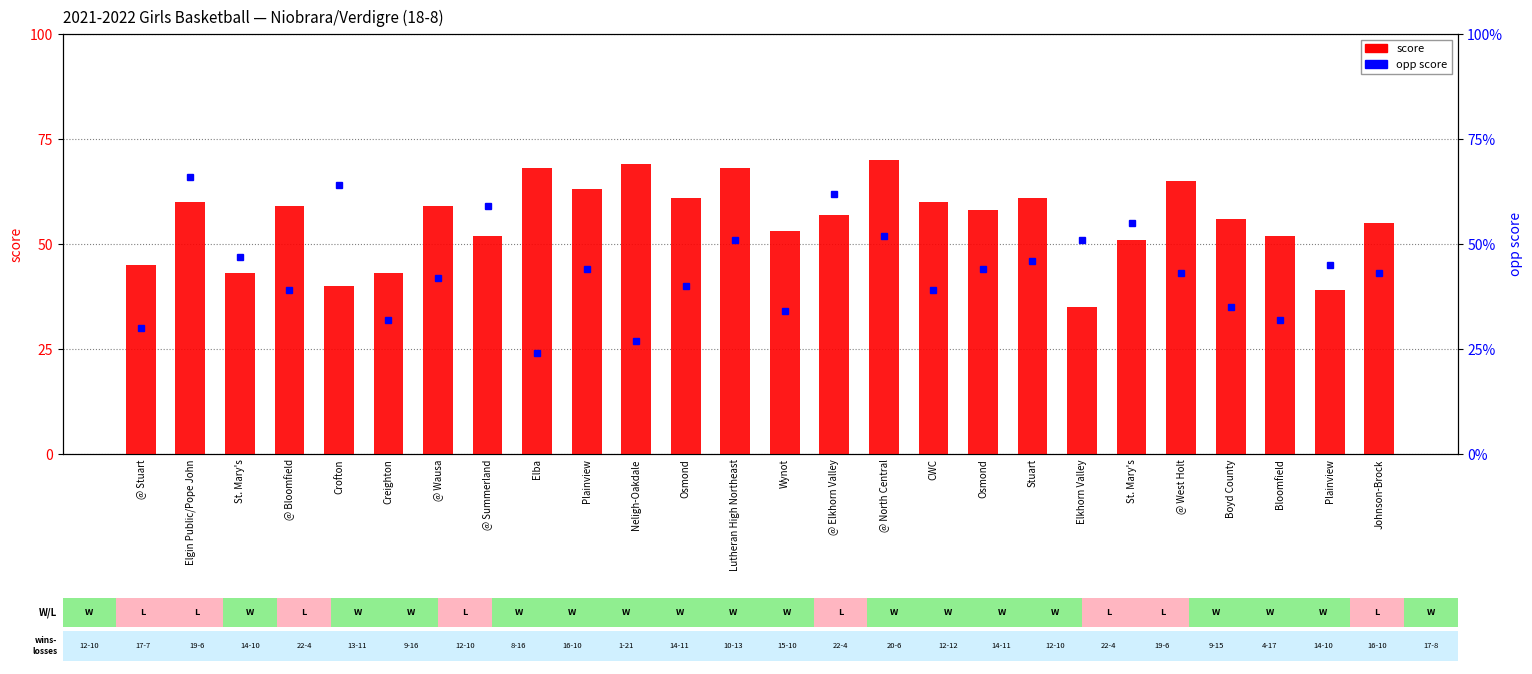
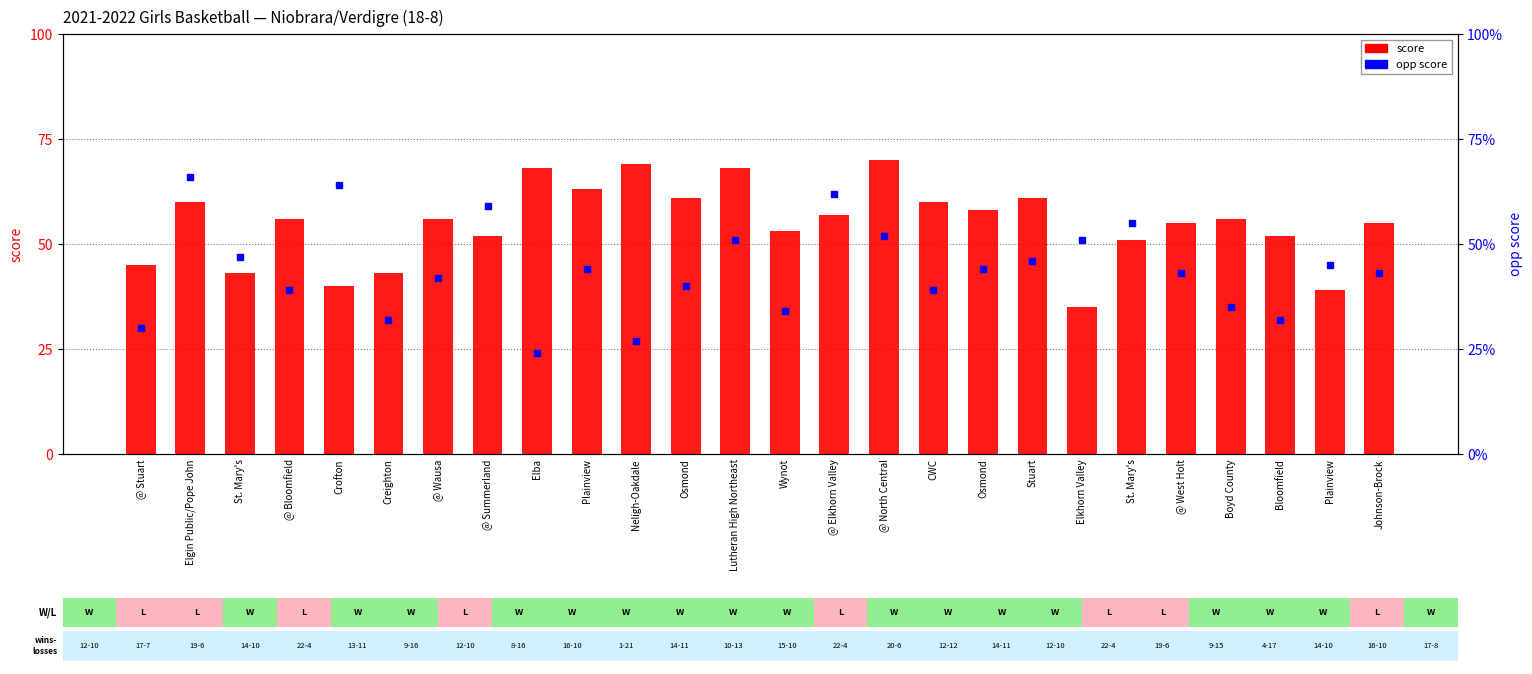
score, @ Bloomfield: 59 -> 56
score, @ Wausa: 59 -> 56
score, @ West Holt: 65 -> 55
